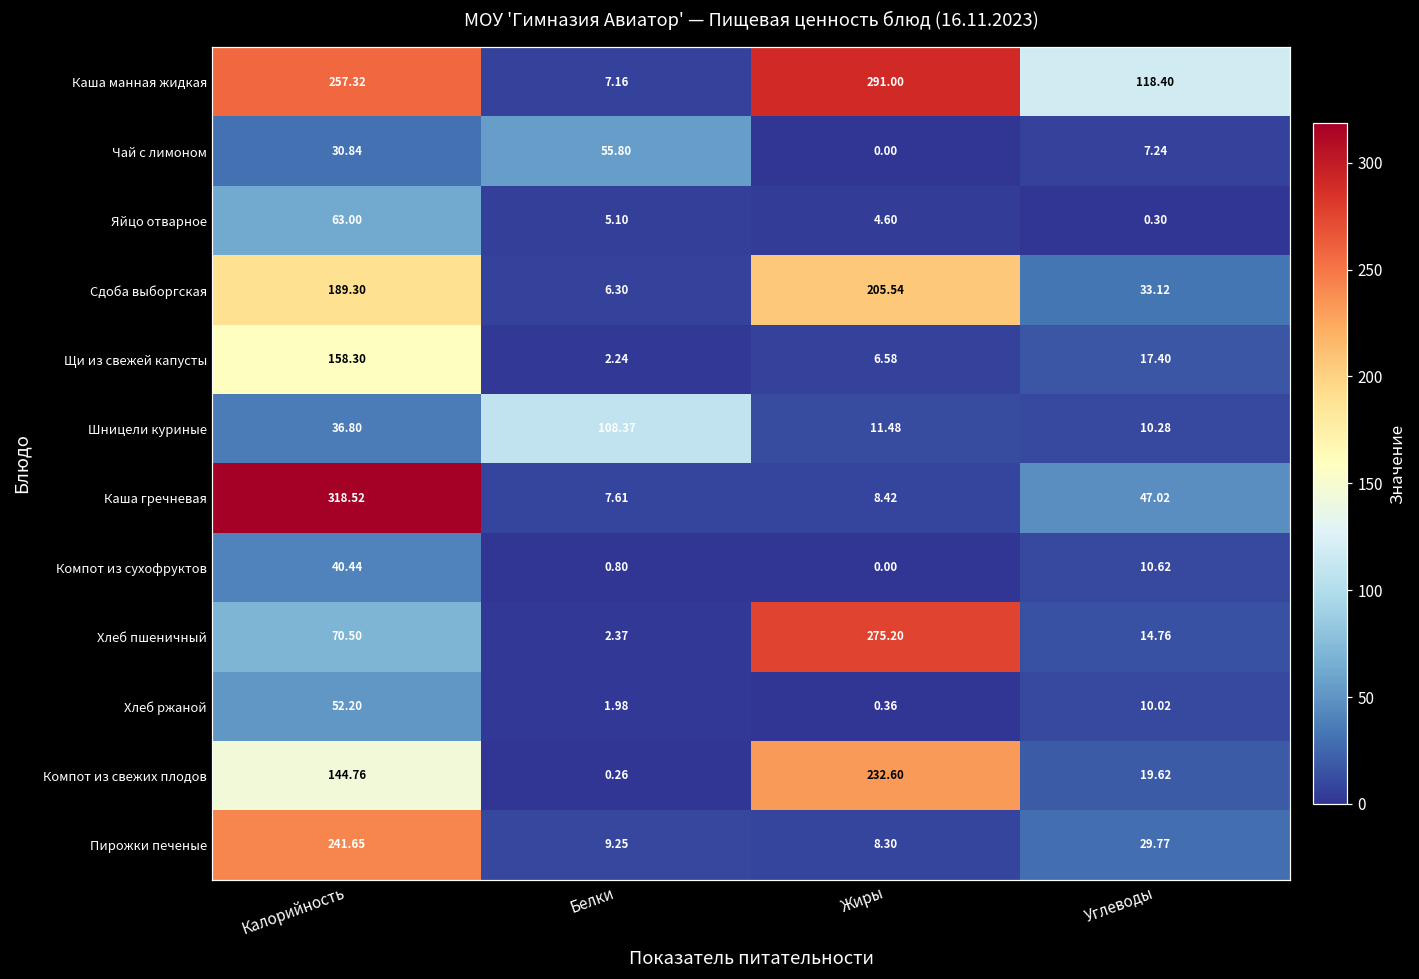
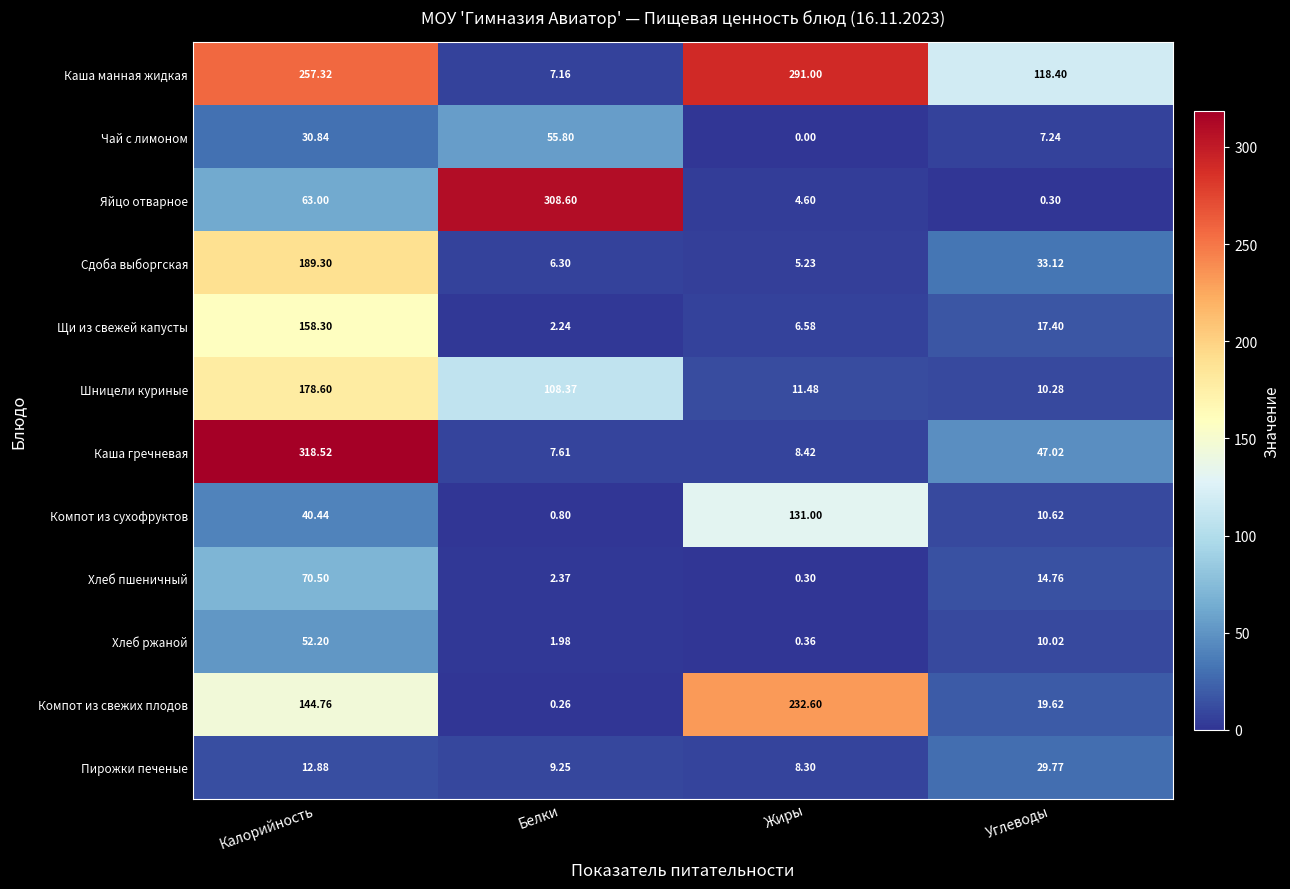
Яйцо отварное, Белки: 5.10 -> 308.60
Сдоба выборгская, Жиры: 205.54 -> 5.23
Шницели куриные, Калорийность: 36.80 -> 178.60
Компот из сухофруктов, Жиры: 0.00 -> 131.00
Хлеб пшеничный, Жиры: 275.20 -> 0.30
Пирожки печеные, Калорийность: 241.65 -> 12.88
